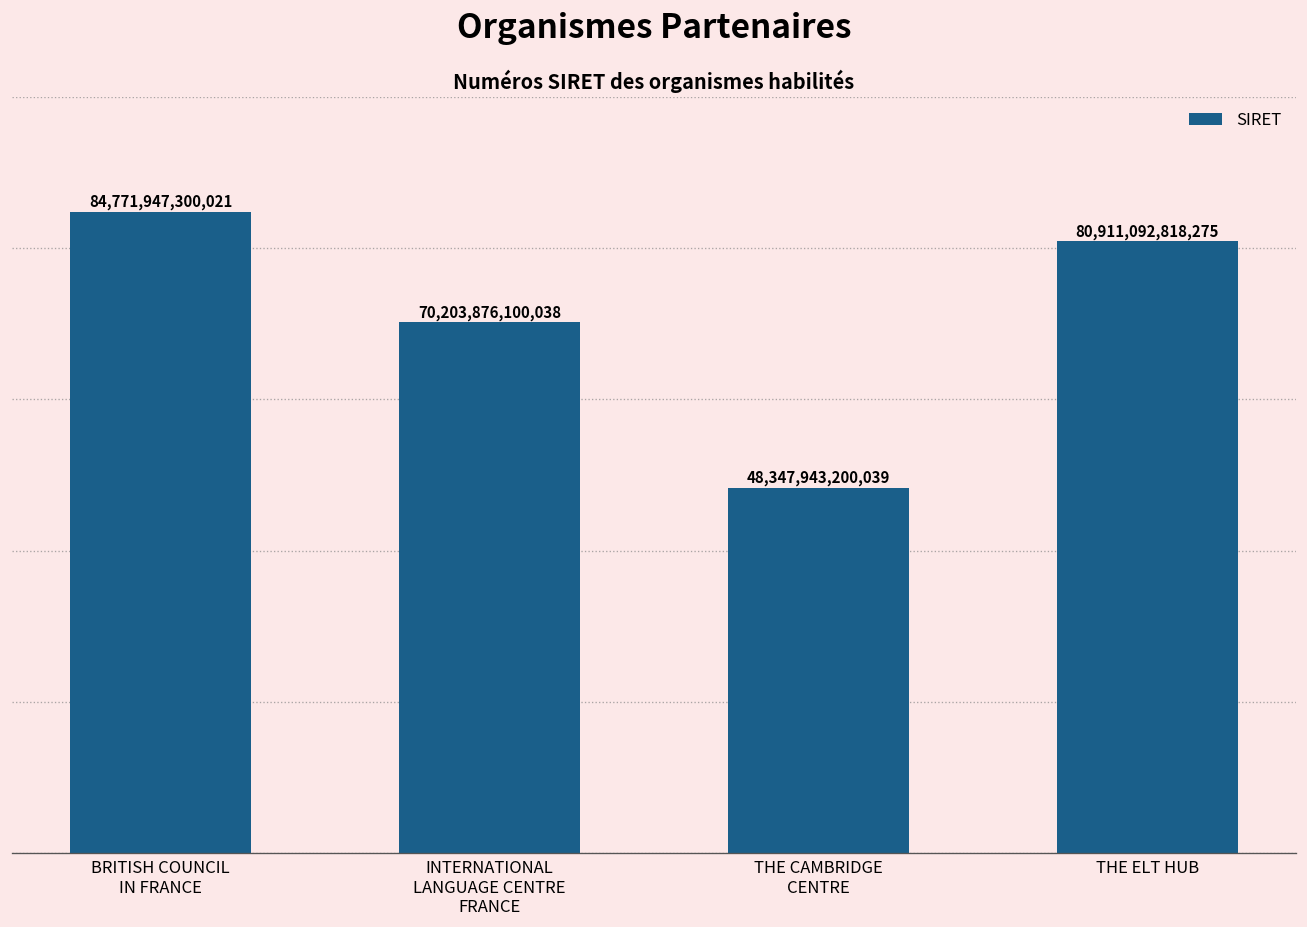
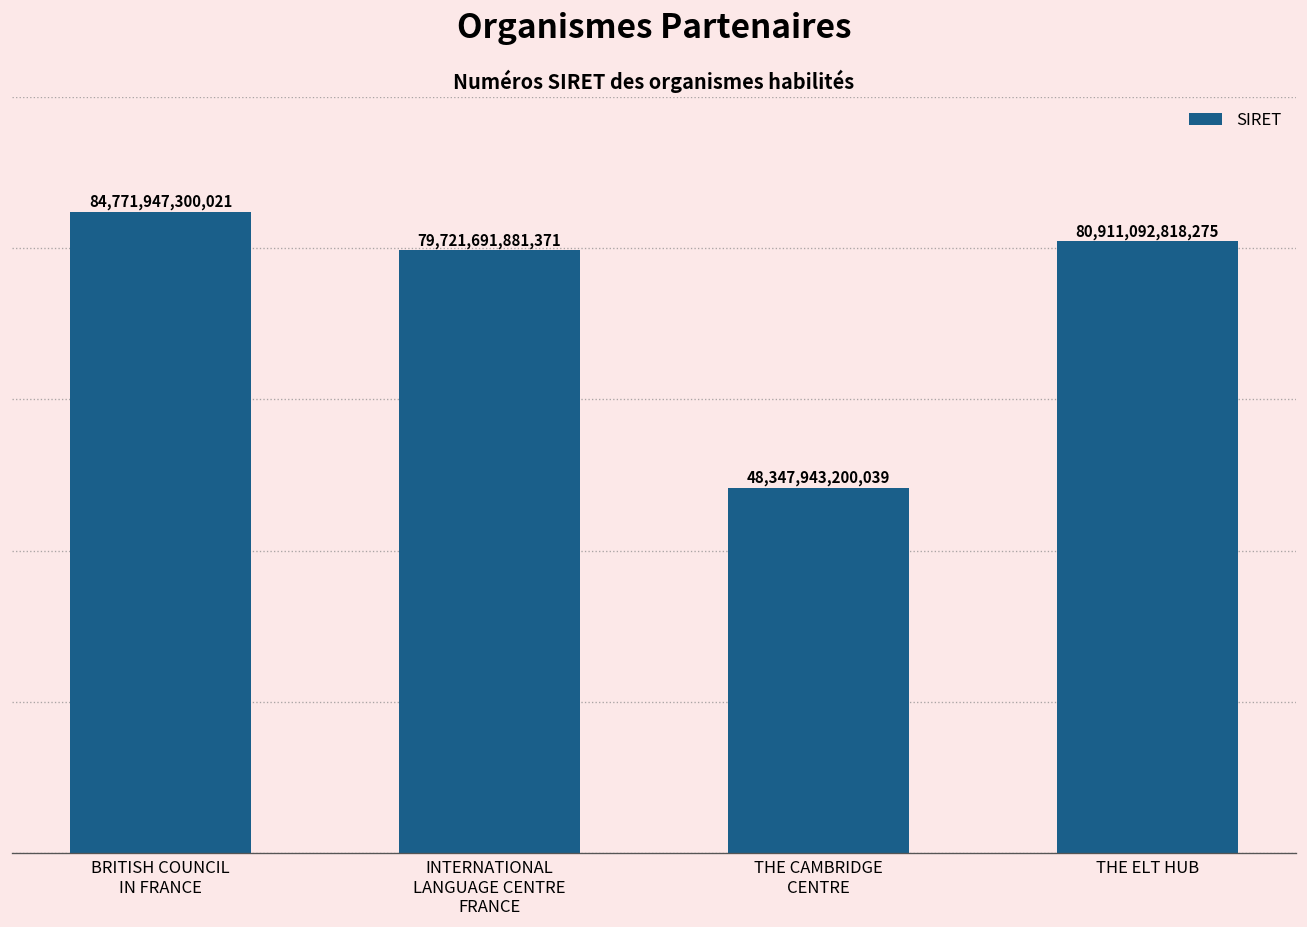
INTERNATIONAL LANGUAGE CENTRE FRANCE: 70,203,876,100,038 -> 79,721,691,881,371
